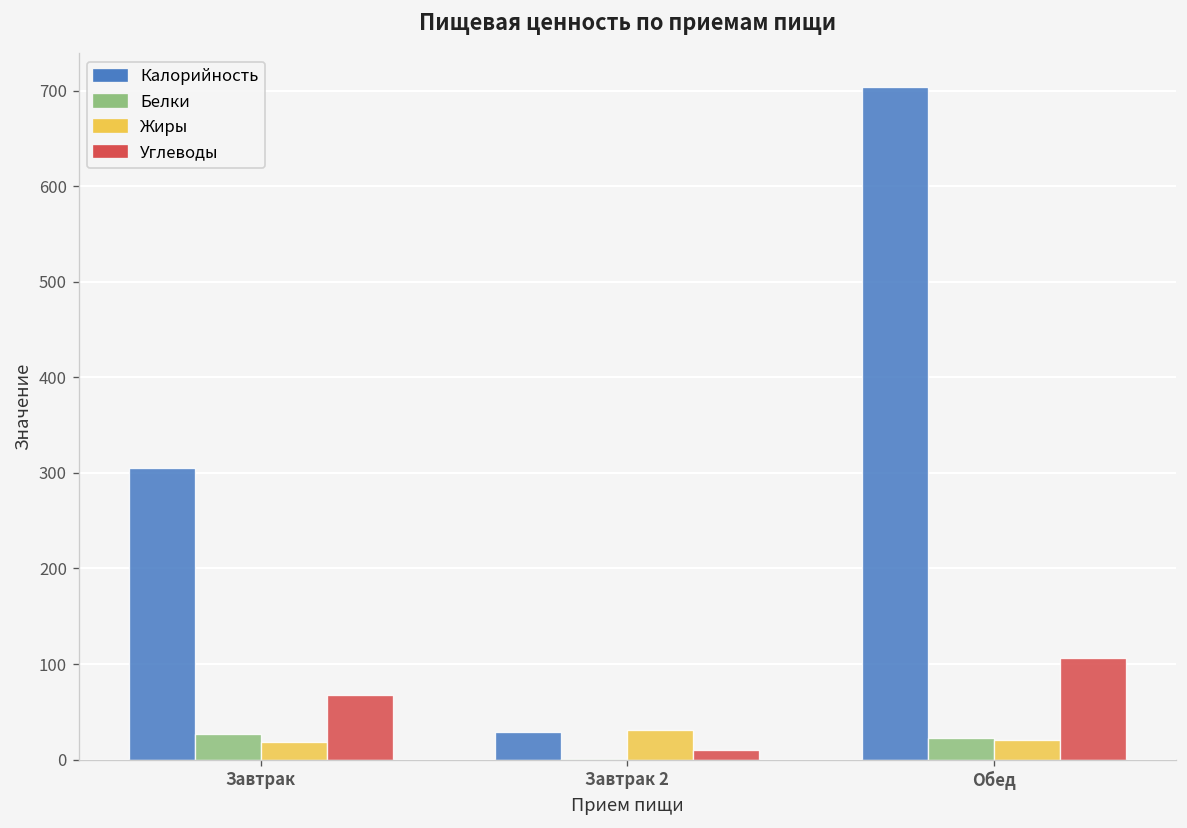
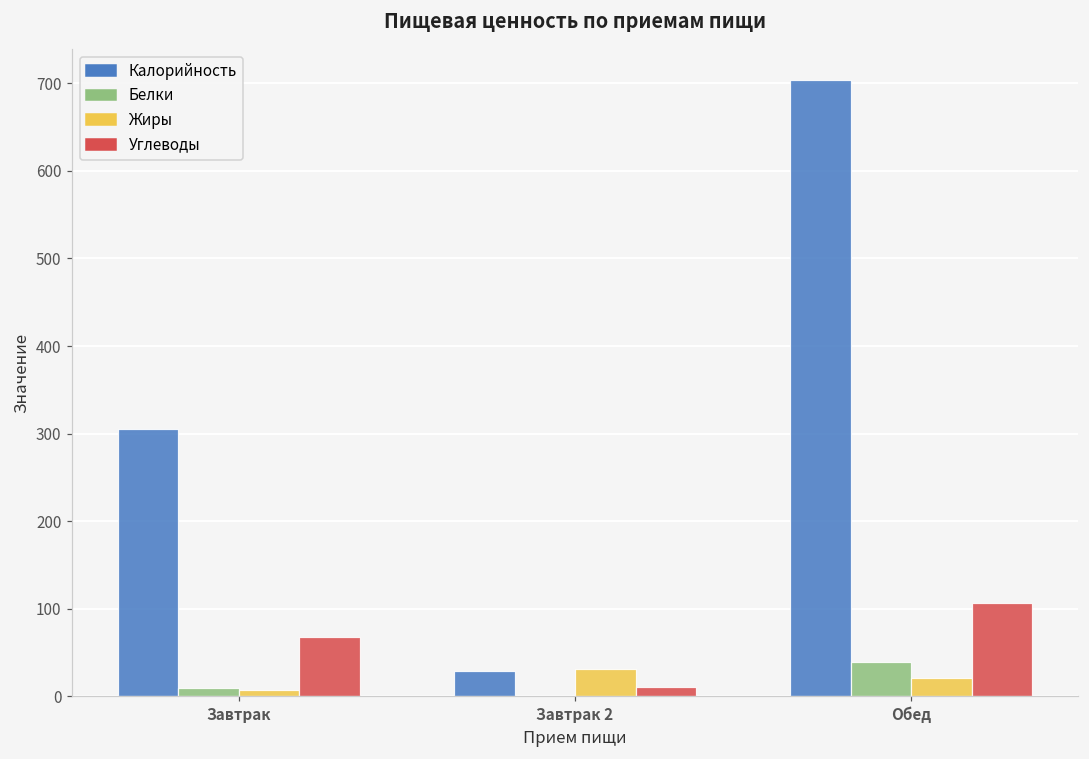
Белки, Завтрак: 30 -> 10
Жиры, Завтрак: 20 -> 10
Белки, Обед: 20 -> 40
